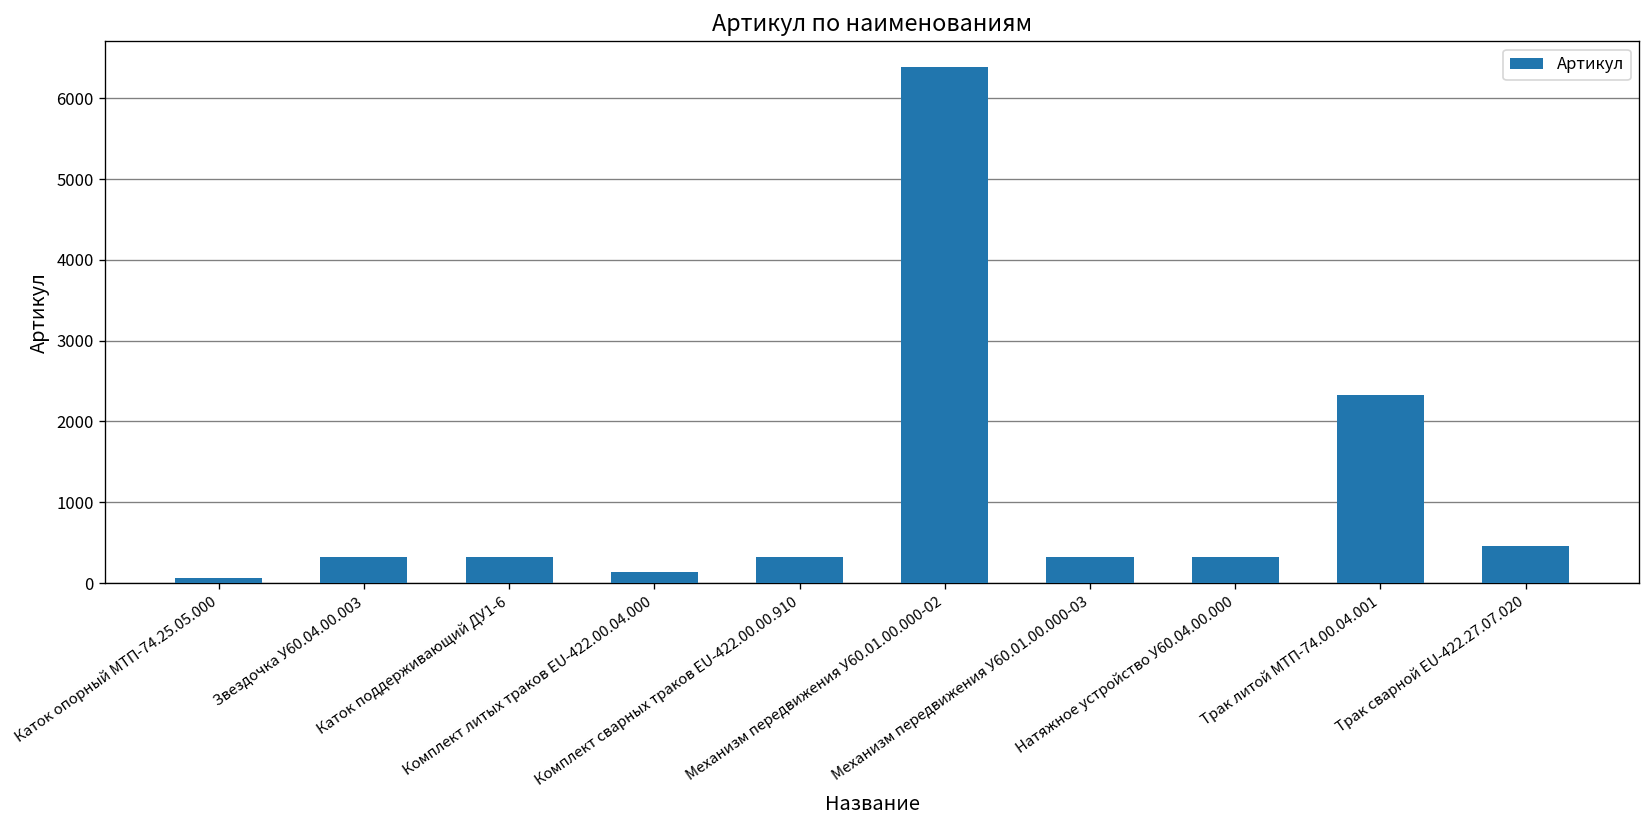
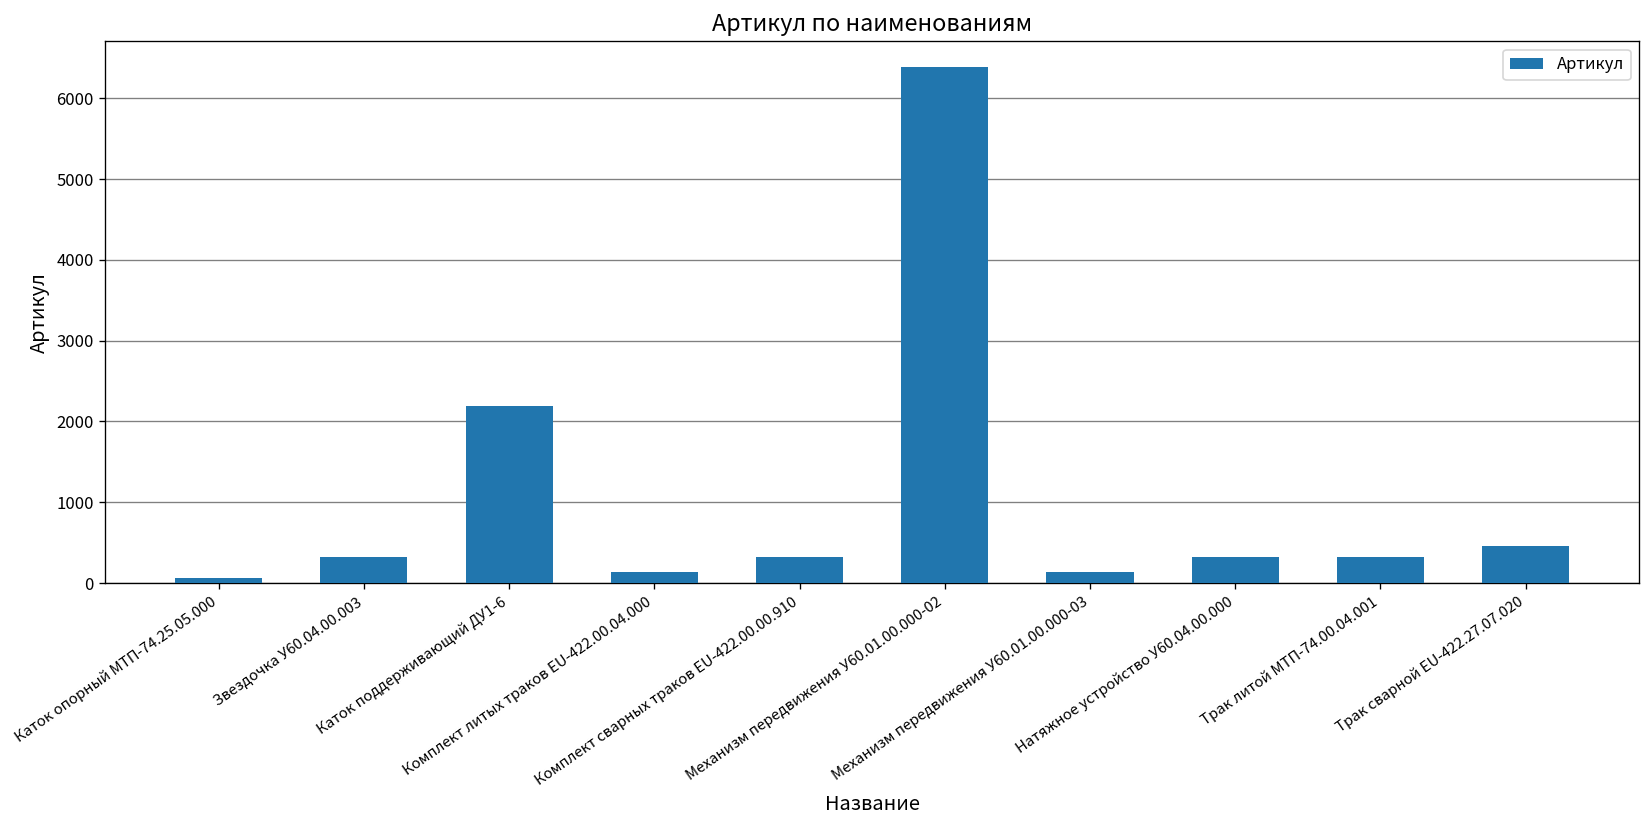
Каток поддерживающий ДУ1-6: 300 -> 2200
Механизм передвижения У60.01.00.000-03: 300 -> 100
Трак литой МТП-74.00.04.001: 2300 -> 300
